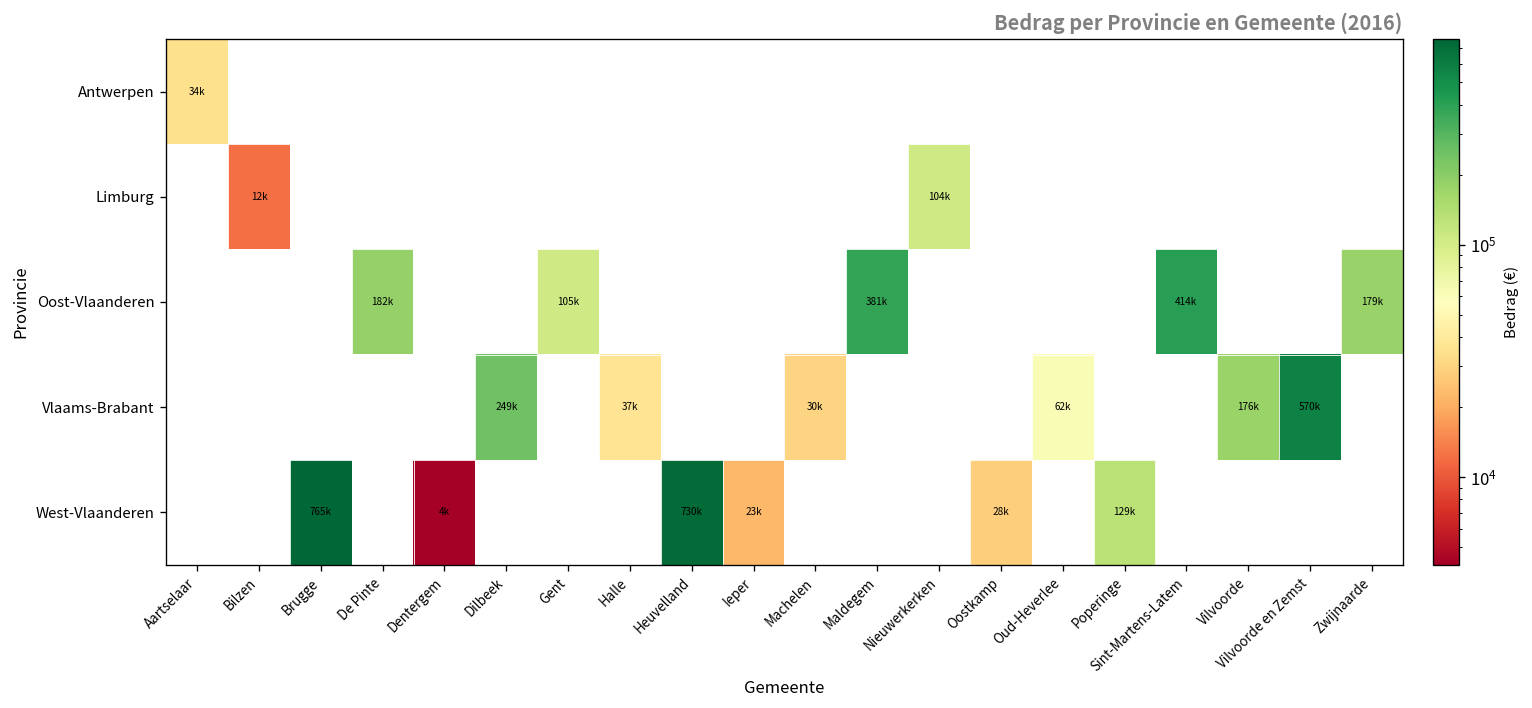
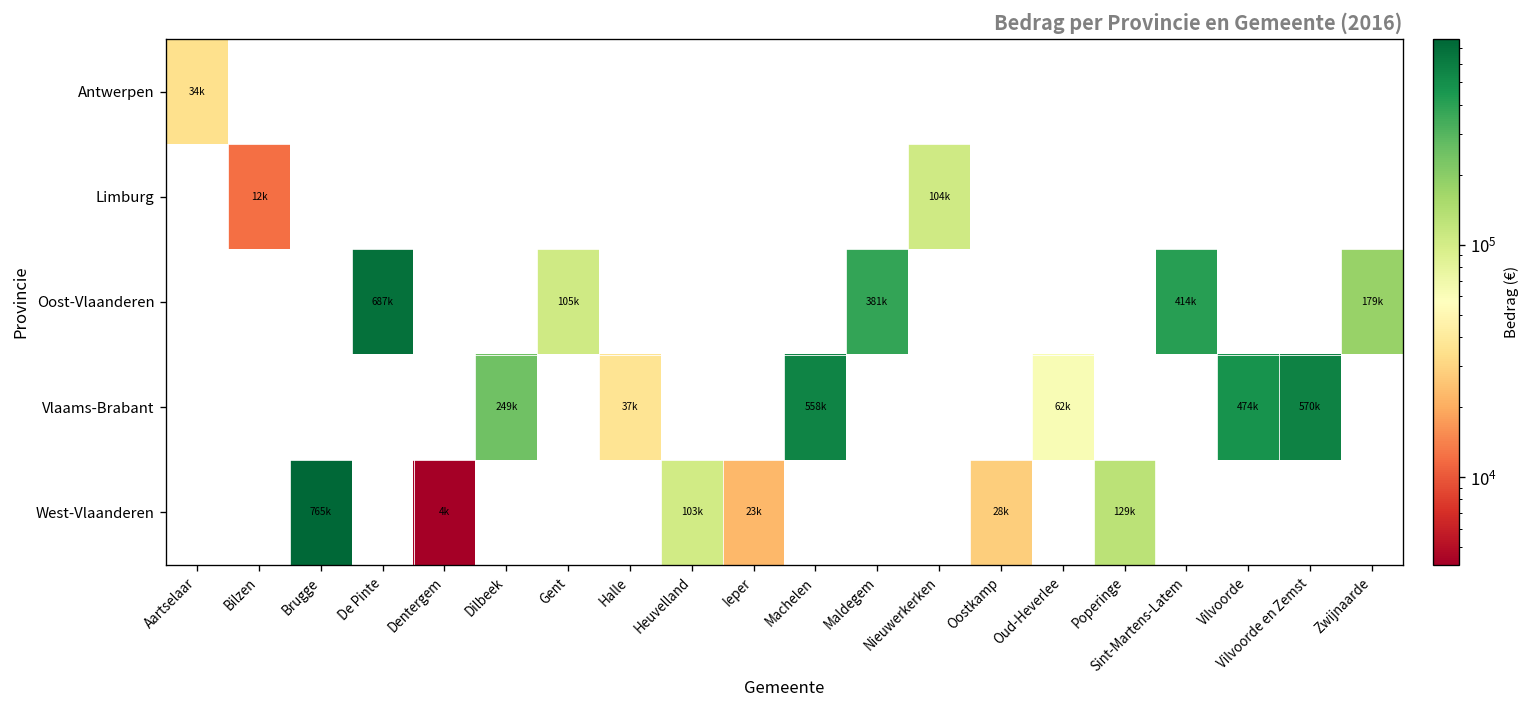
Oost-Vlaanderen, De Pinte: 182k -> 687k
Vlaams-Brabant, Machelen: 30k -> 558k
Vlaams-Brabant, Vilvoorde: 176k -> 474k
West-Vlaanderen, Heuvelland: 730k -> 103k
